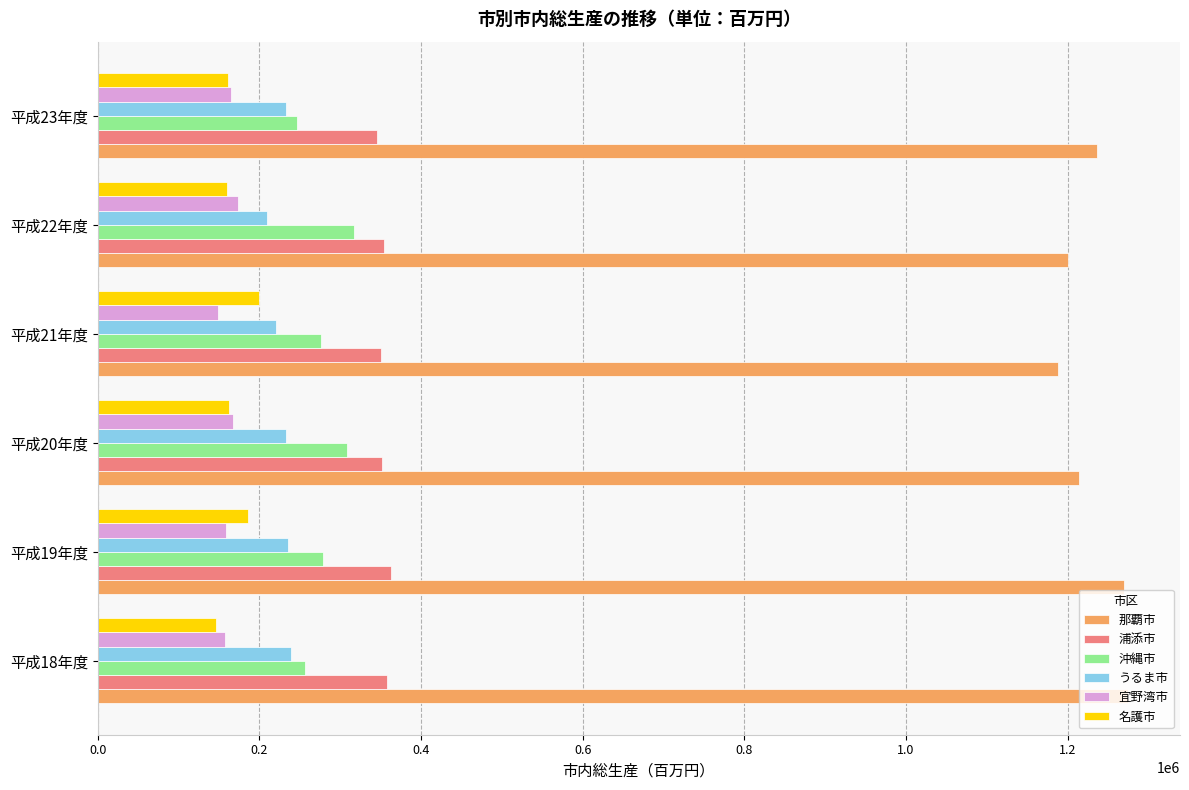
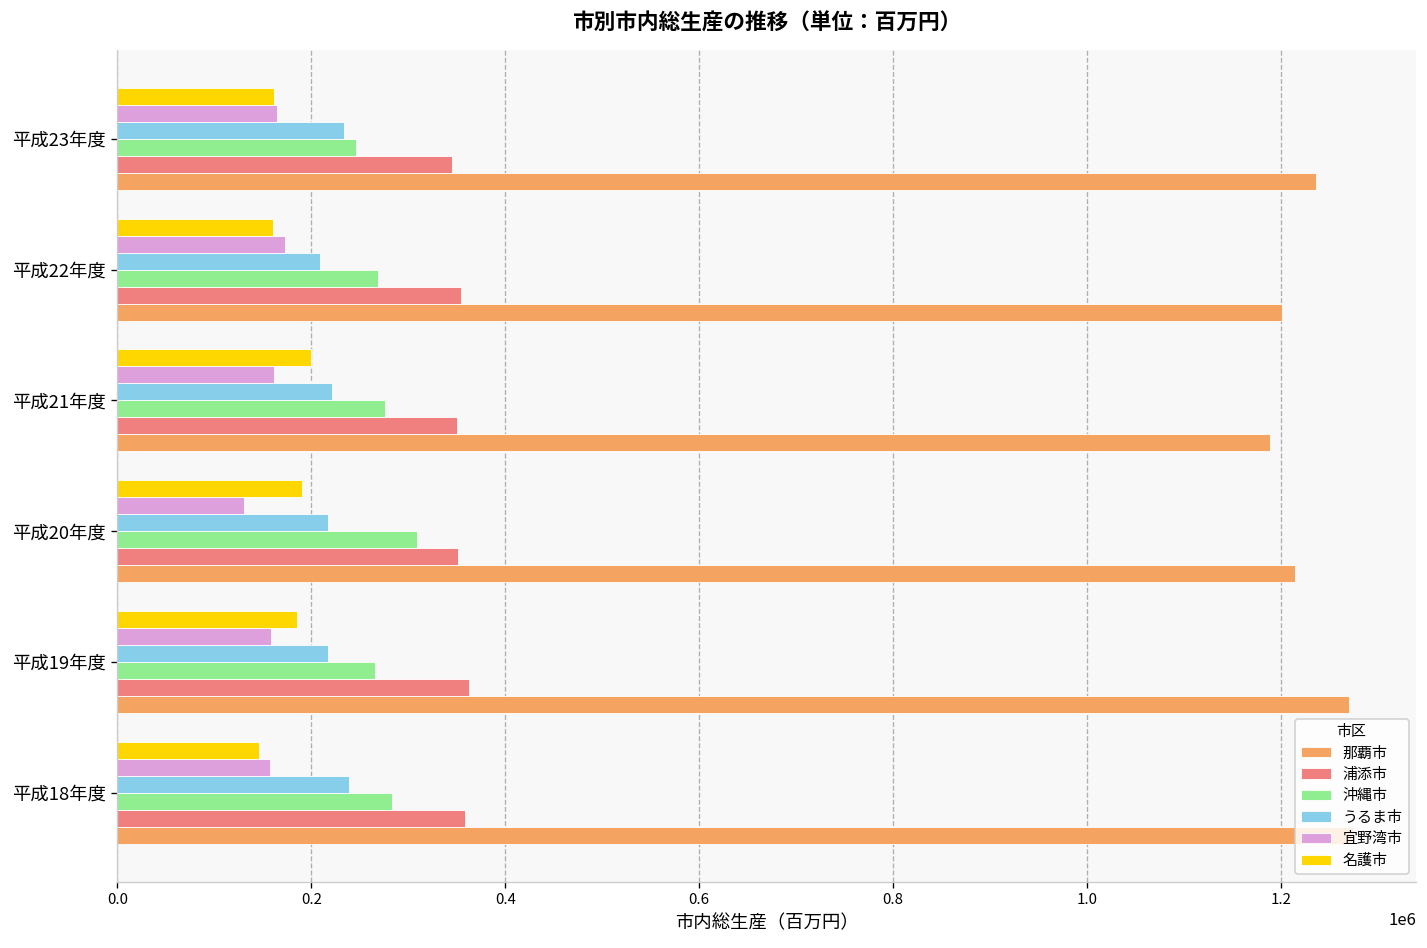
沖縄市, 平成22年度: 320000 -> 270000
宜野湾市, 平成21年度: 150000 -> 160000
名護市, 平成20年度: 160000 -> 190000
宜野湾市, 平成20年度: 170000 -> 130000
うるま市, 平成20年度: 230000 -> 220000
うるま市, 平成19年度: 240000 -> 220000
沖縄市, 平成19年度: 280000 -> 270000
沖縄市, 平成18年度: 260000 -> 280000
